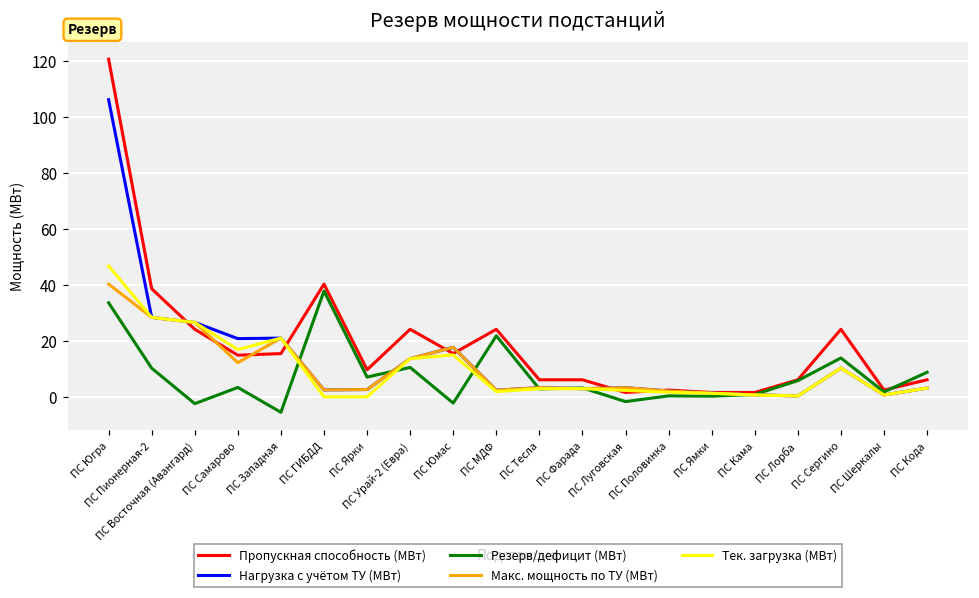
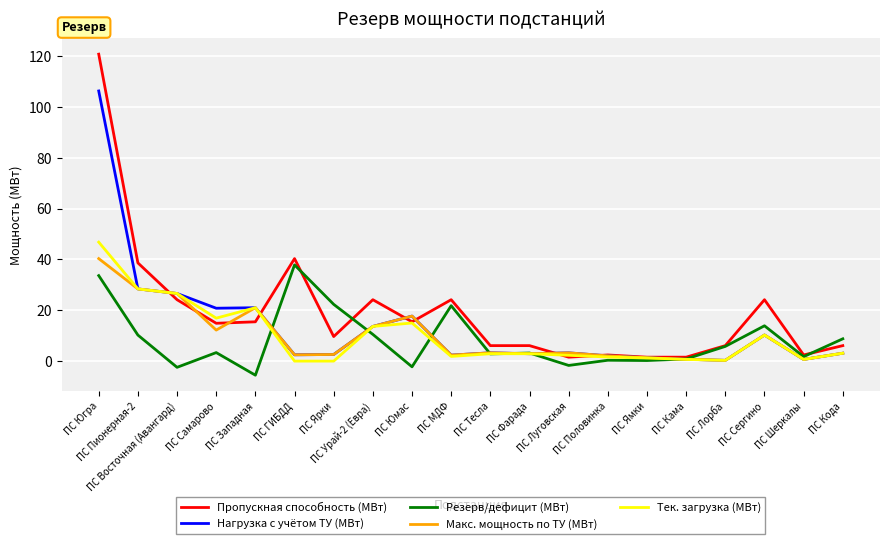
Резерв/дефицит (МВт), ПС Ярки: 7 -> 22
